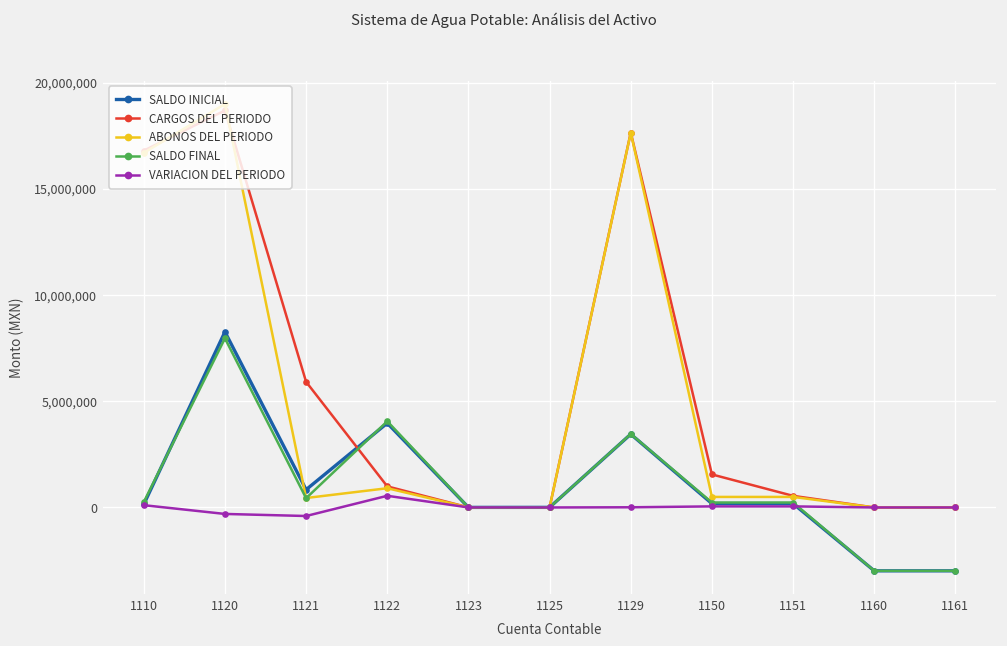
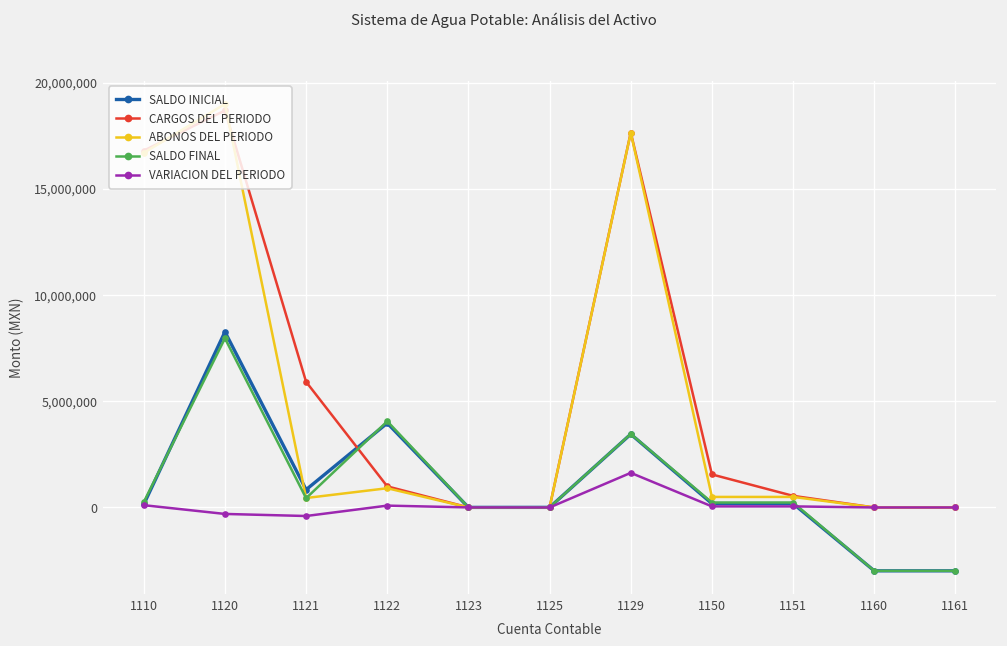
VARIACION DEL PERIODO, 1122: 500,000 -> 100,000
VARIACION DEL PERIODO, 1129: 0 -> 1,600,000
